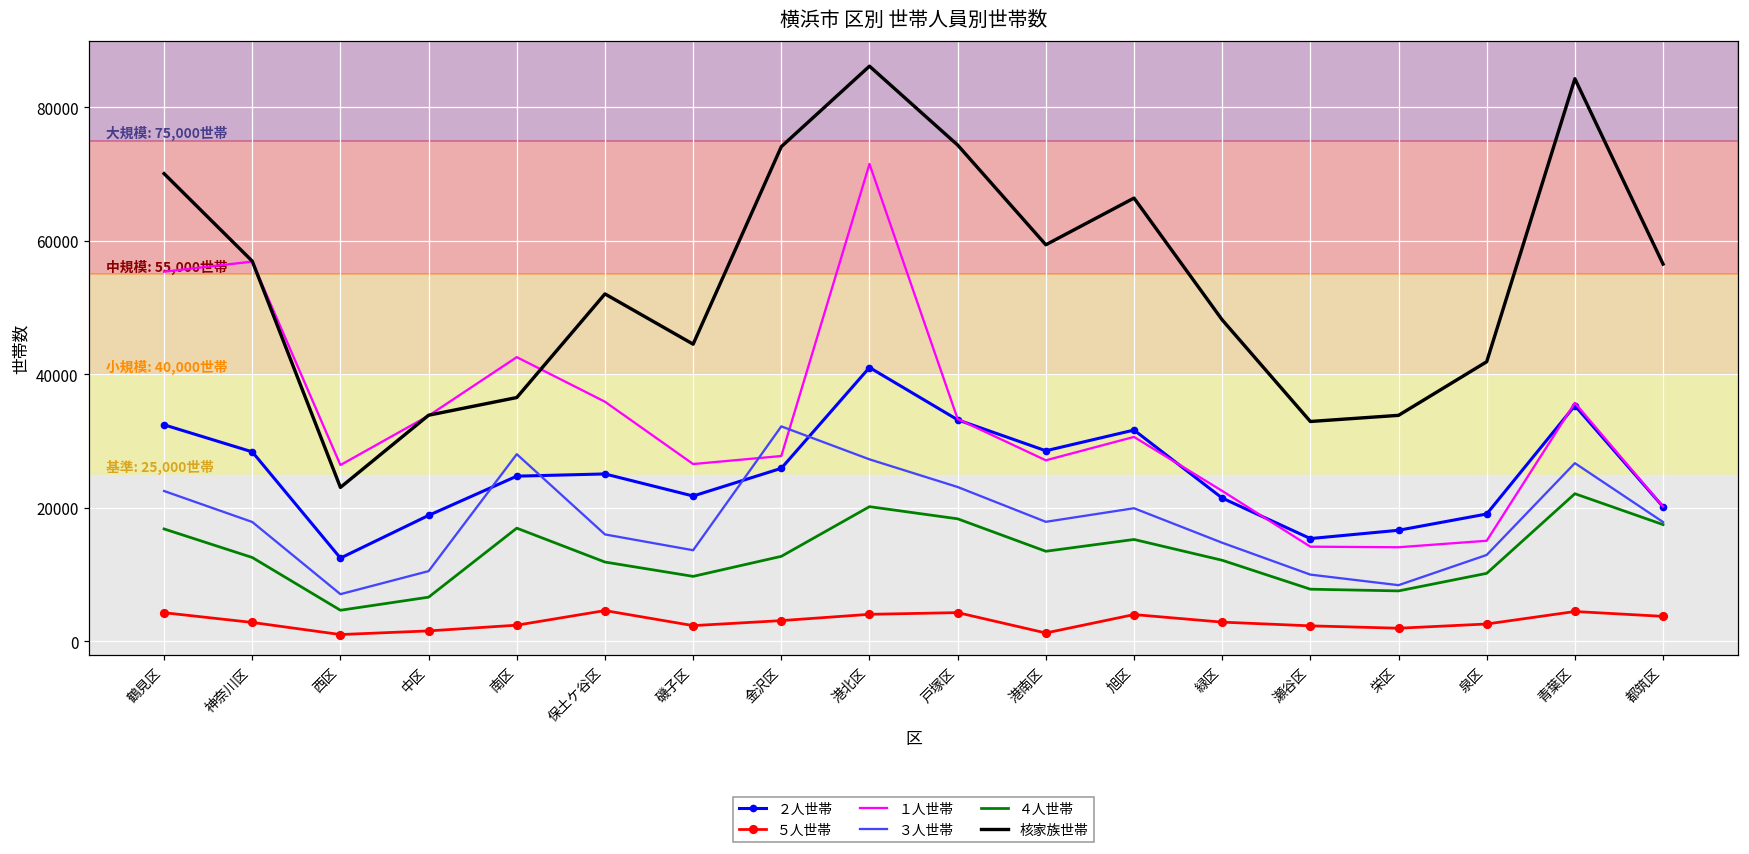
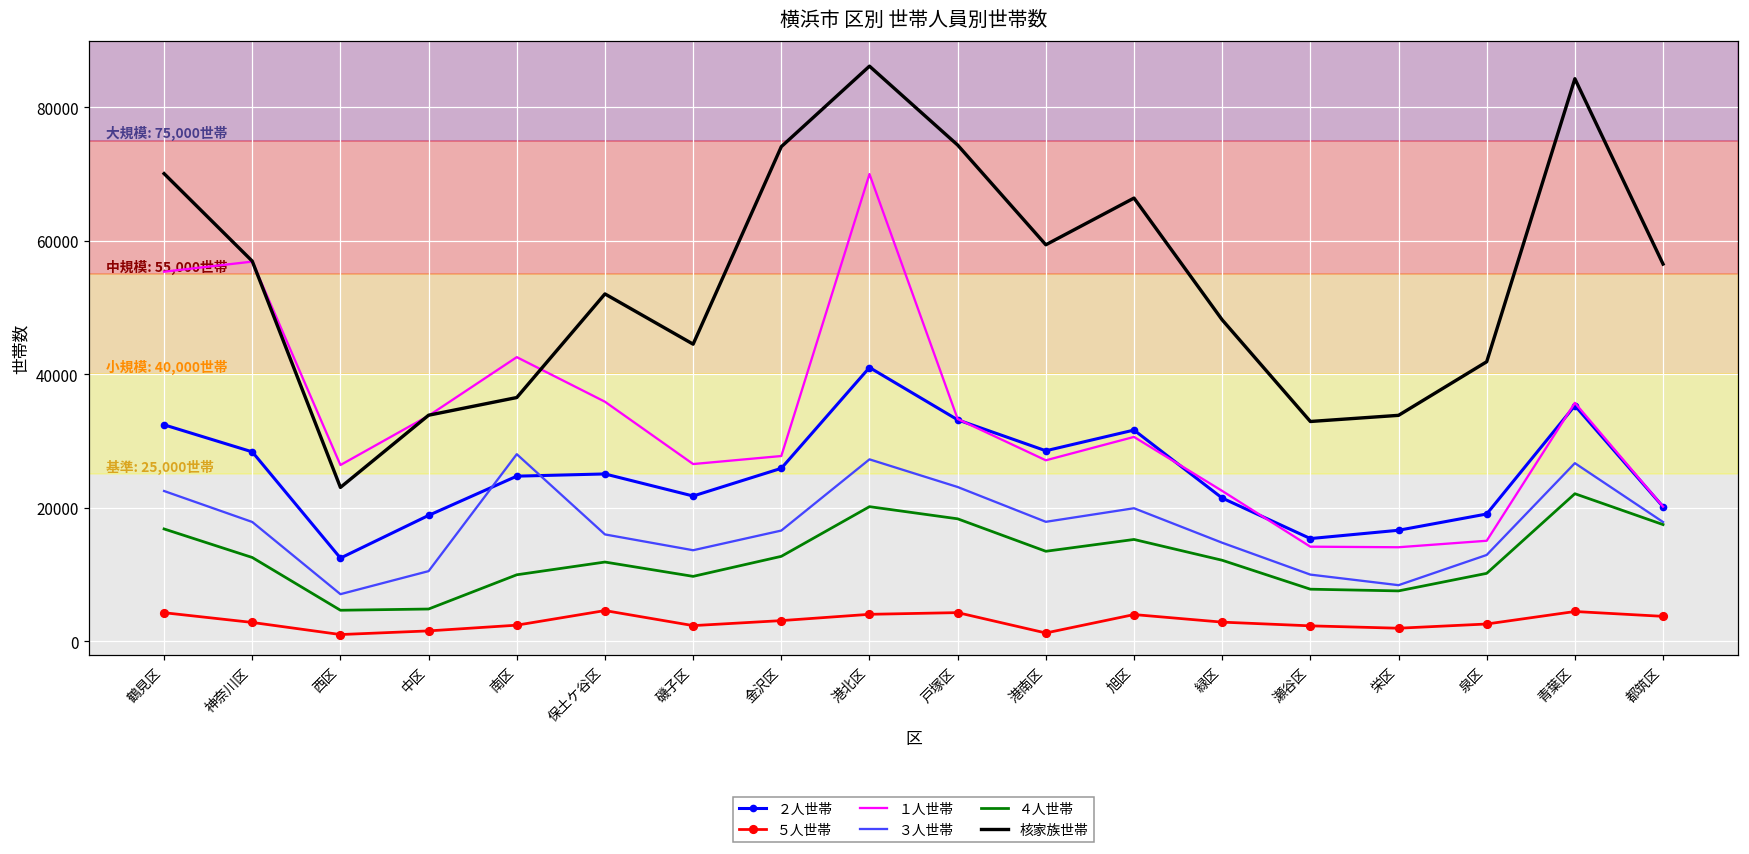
４人世帯, 中区: 7000 -> 5000
４人世帯, 南区: 17000 -> 10000
３人世帯, 金沢区: 32000 -> 17000
１人世帯, 港北区: 72000 -> 70000
